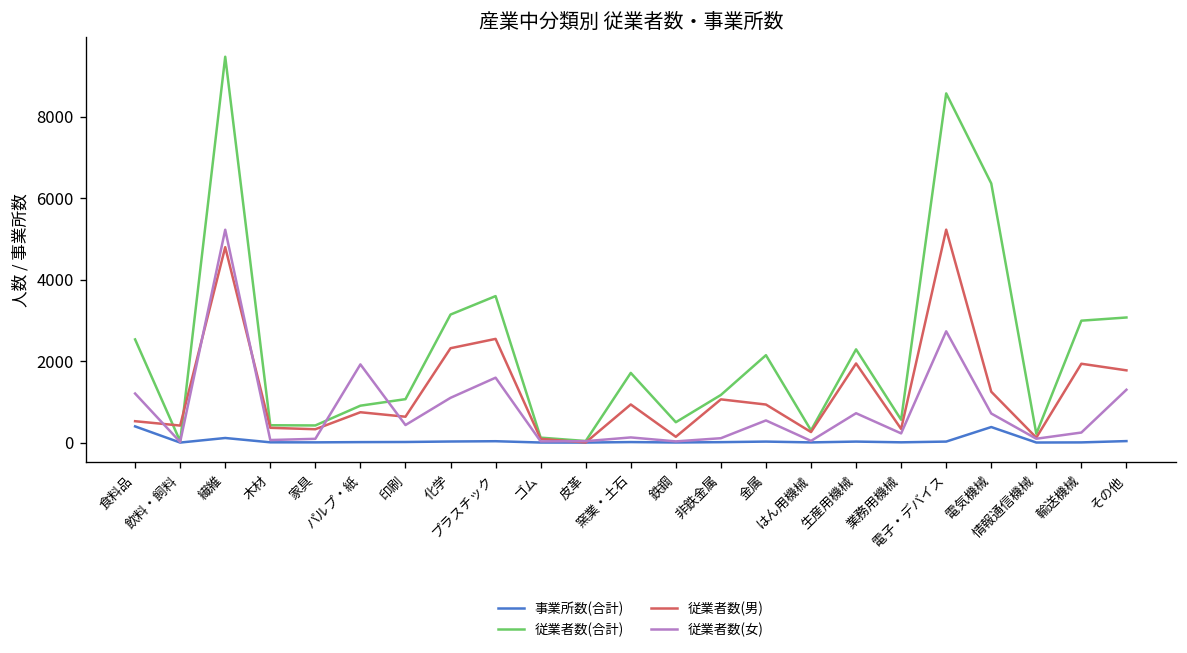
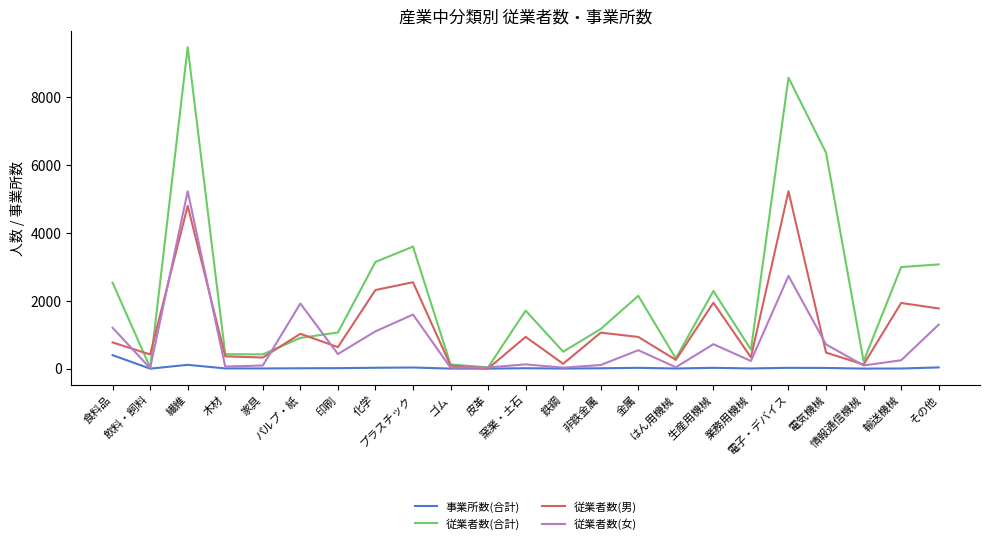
従業者数(男), 食料品: 500 -> 800
従業者数(男), パルプ・紙: 700 -> 1000
事業所数(合計), 電気機械: 400 -> 0
従業者数(男), 電気機械: 1200 -> 500
